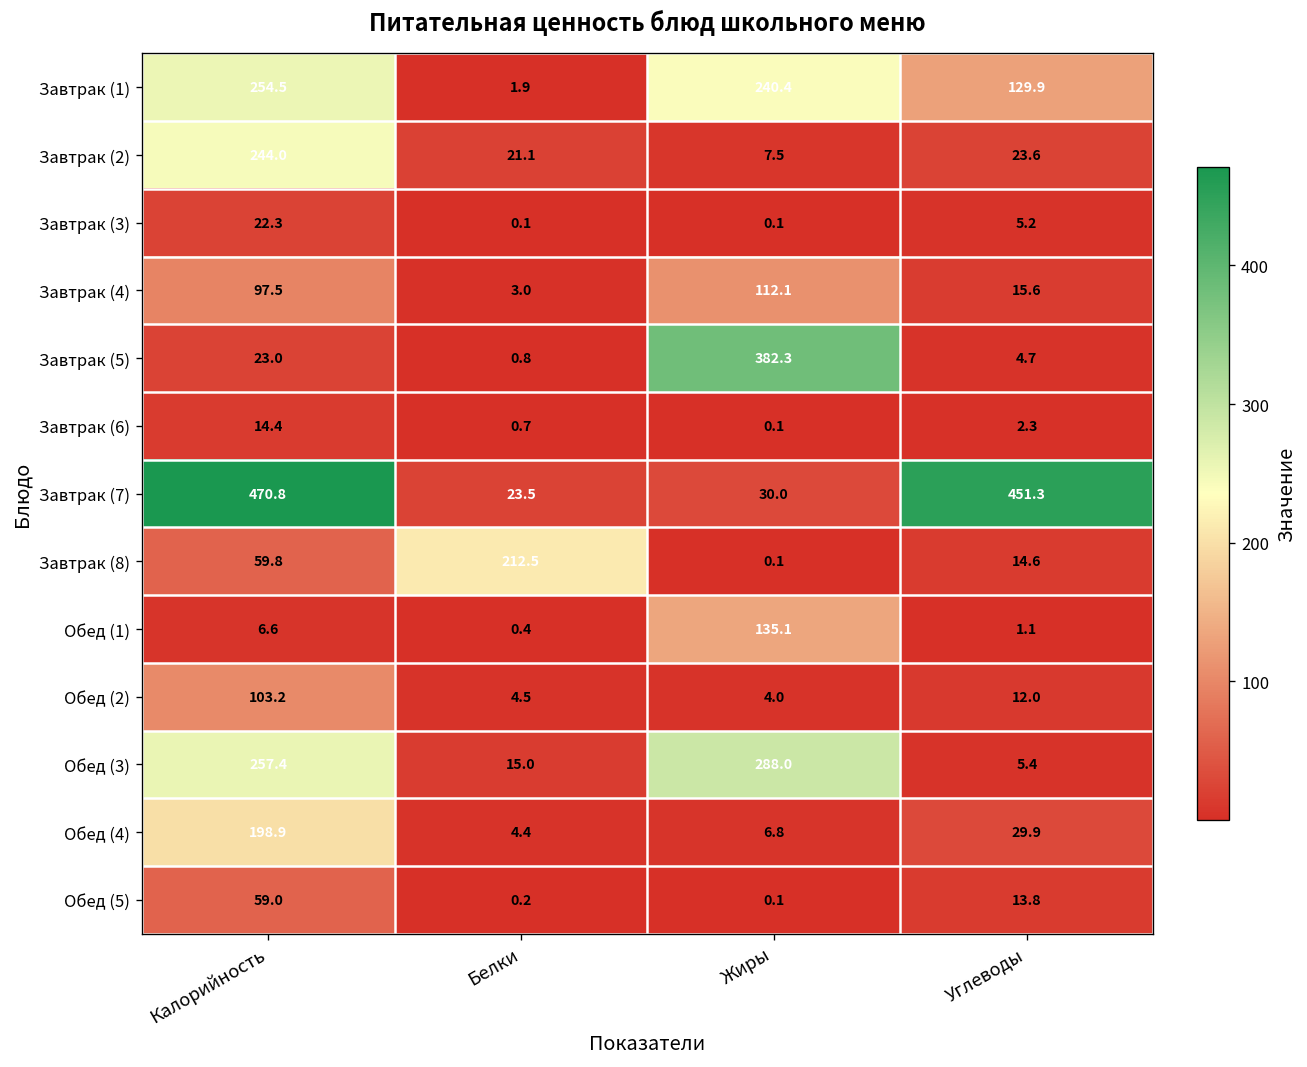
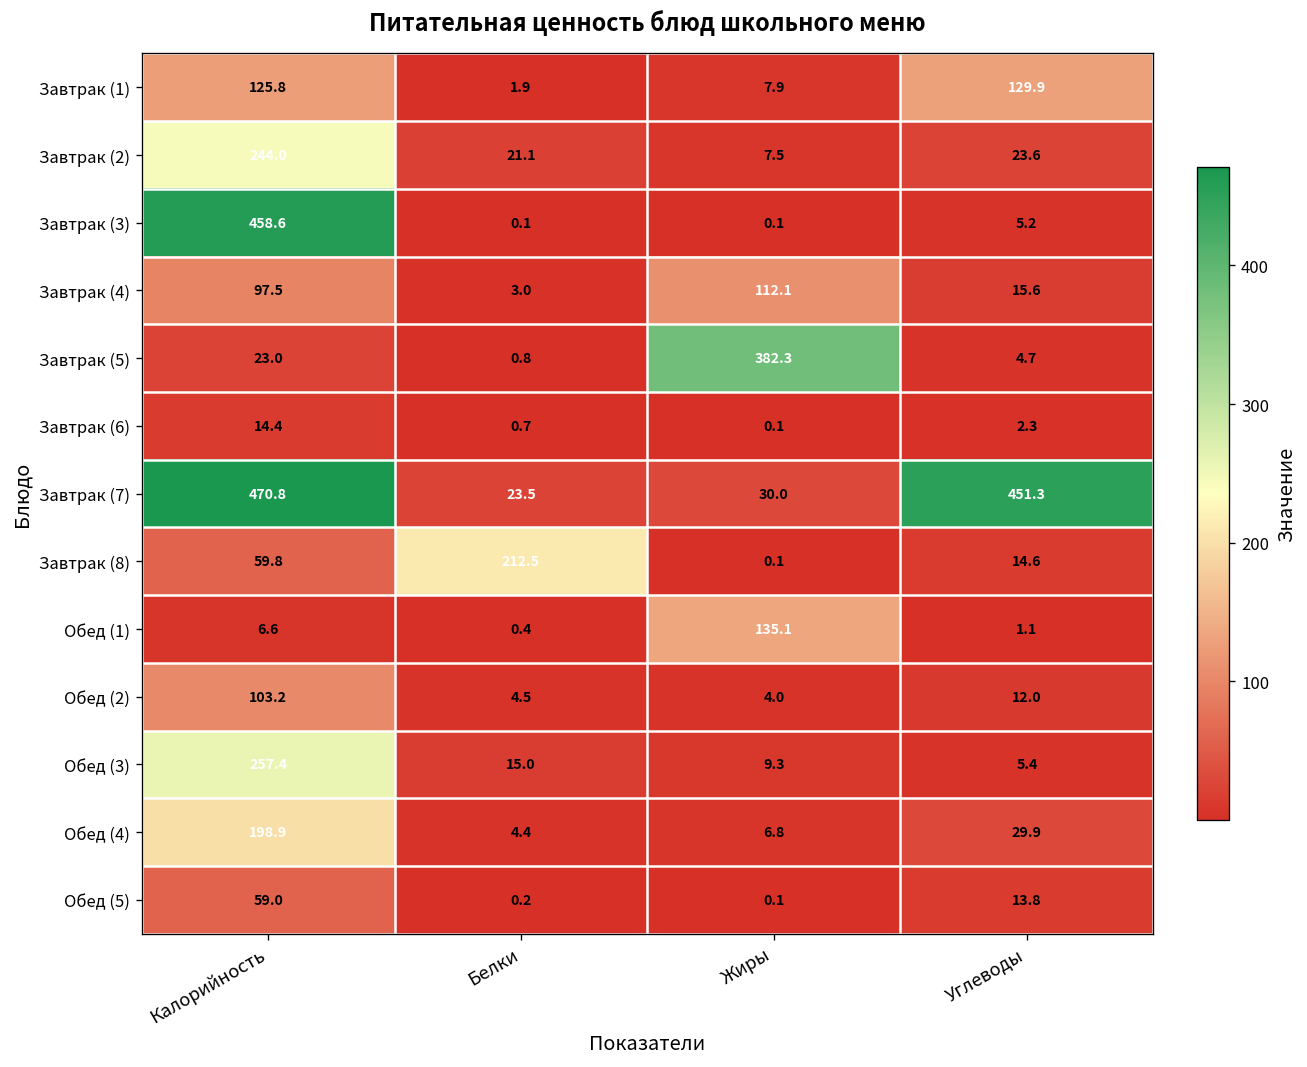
Завтрак (1), Калорийность: 254.5 -> 125.8
Завтрак (1), Жиры: 240.4 -> 7.9
Завтрак (3), Калорийность: 22.3 -> 458.6
Обед (3), Жиры: 288.0 -> 9.3
